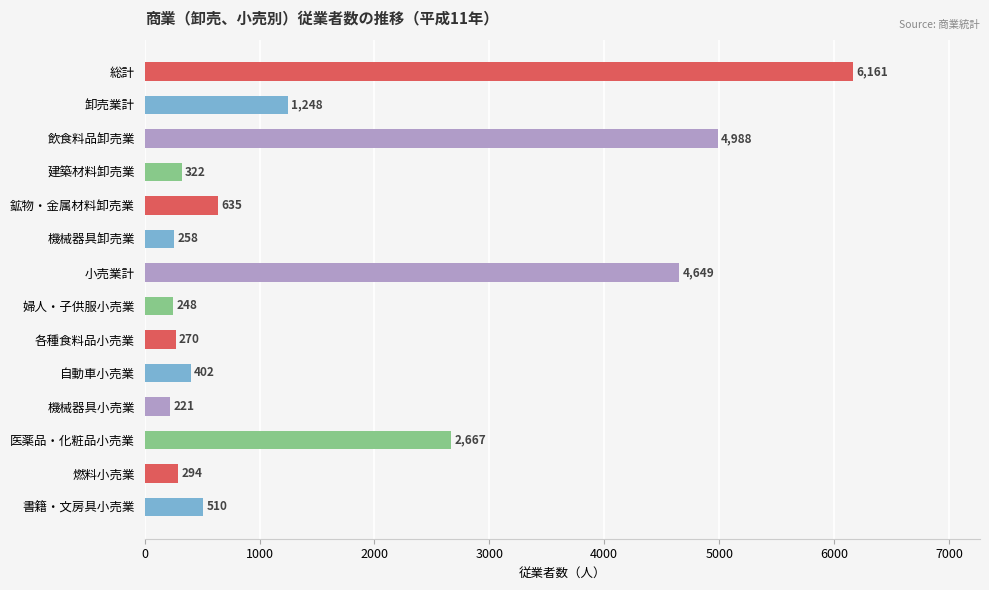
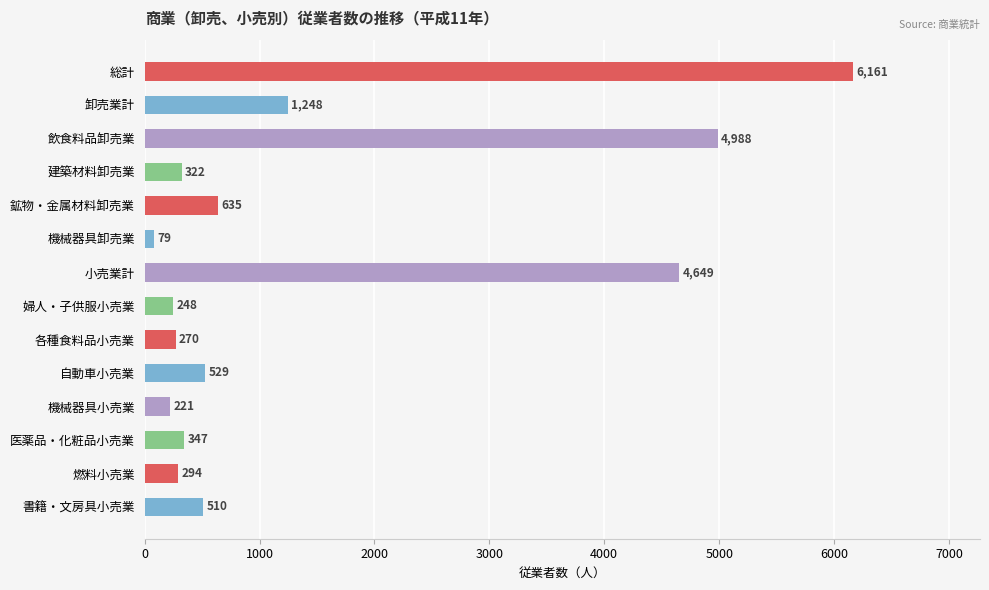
機械器具卸売業: 258 -> 79
自動車小売業: 402 -> 529
医薬品・化粧品小売業: 2,667 -> 347
